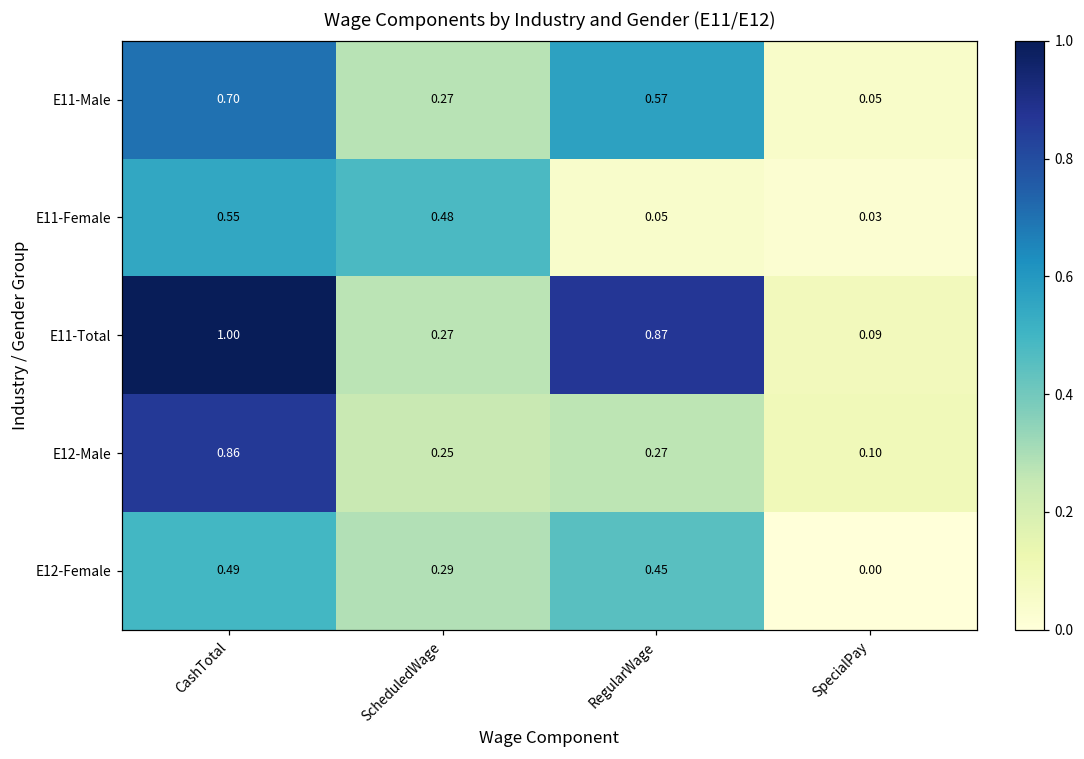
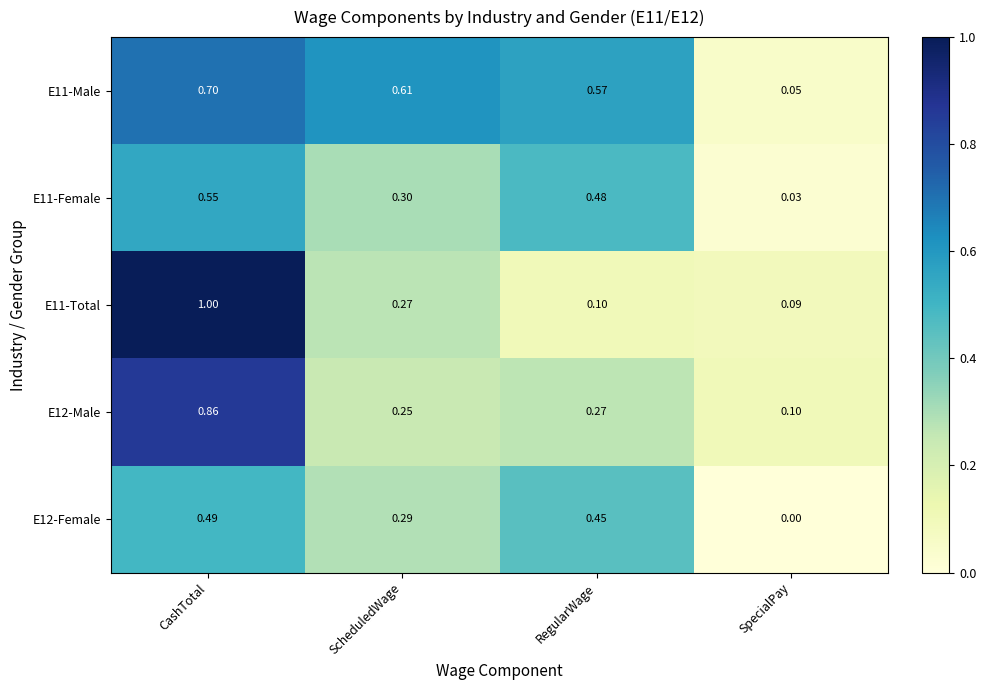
E11-Male, ScheduledWage: 0.27 -> 0.61
E11-Female, ScheduledWage: 0.48 -> 0.30
E11-Female, RegularWage: 0.05 -> 0.48
E11-Total, RegularWage: 0.87 -> 0.10
